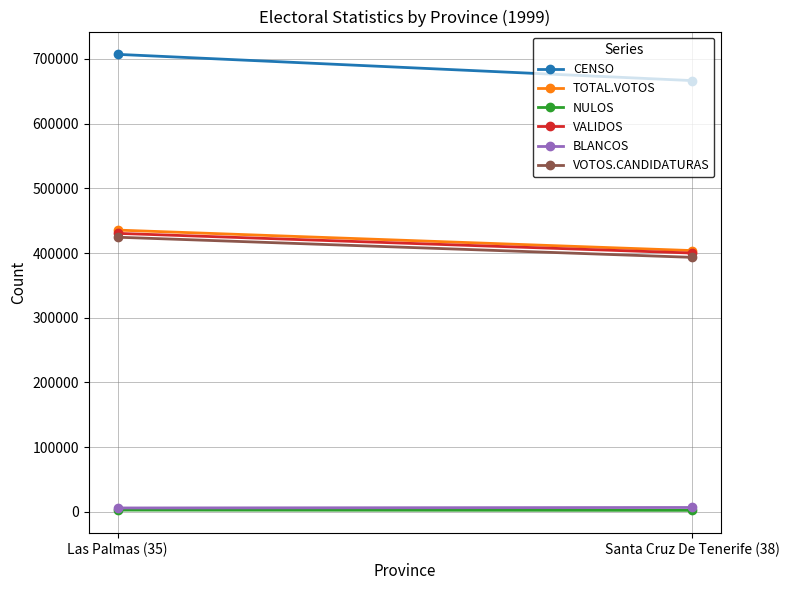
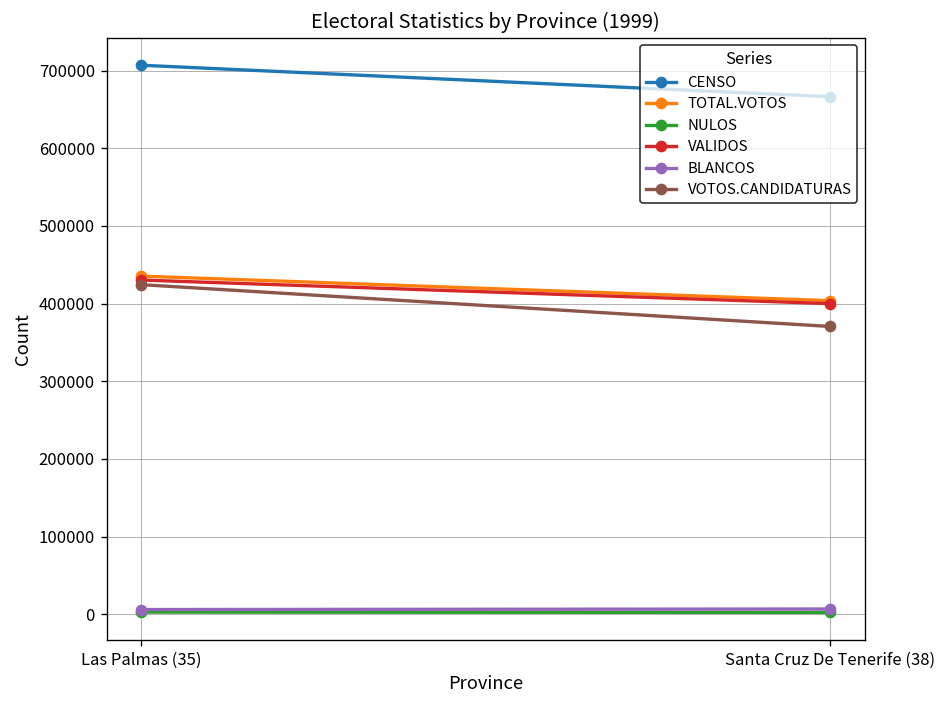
VOTOS.CANDIDATURAS, Santa Cruz De Tenerife (38): 390000 -> 370000
